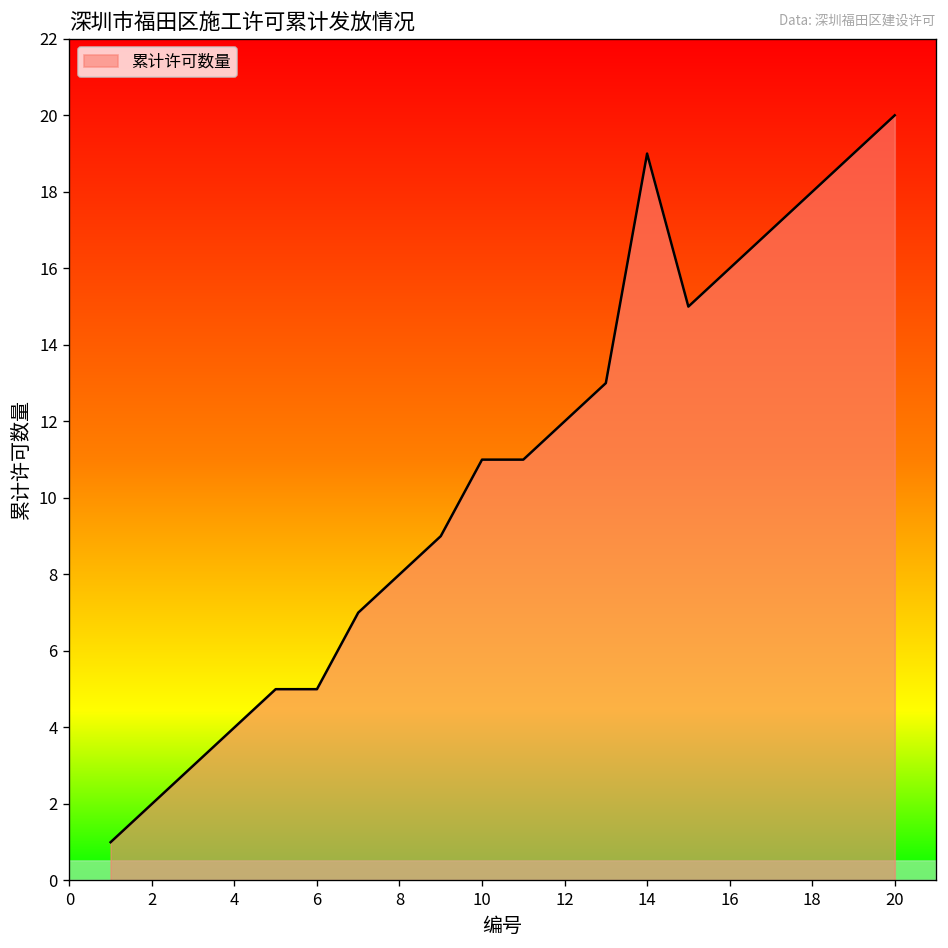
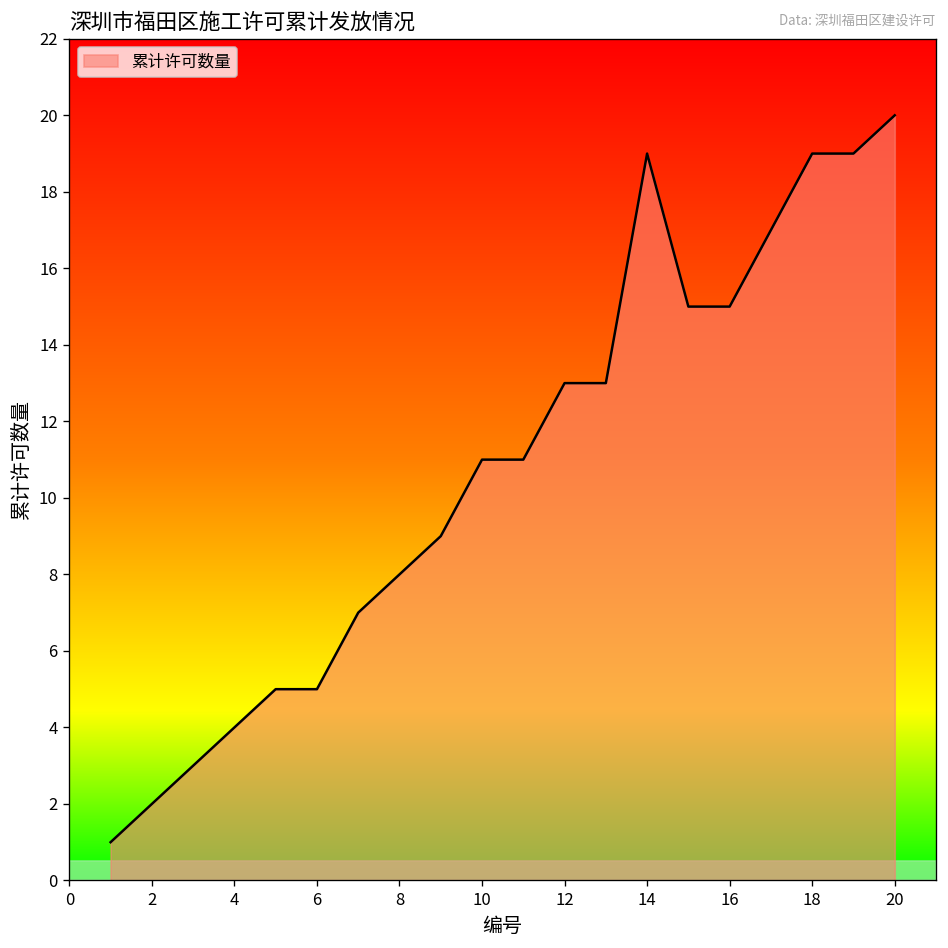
12: 12 -> 13
16: 16 -> 15
18: 18 -> 19
